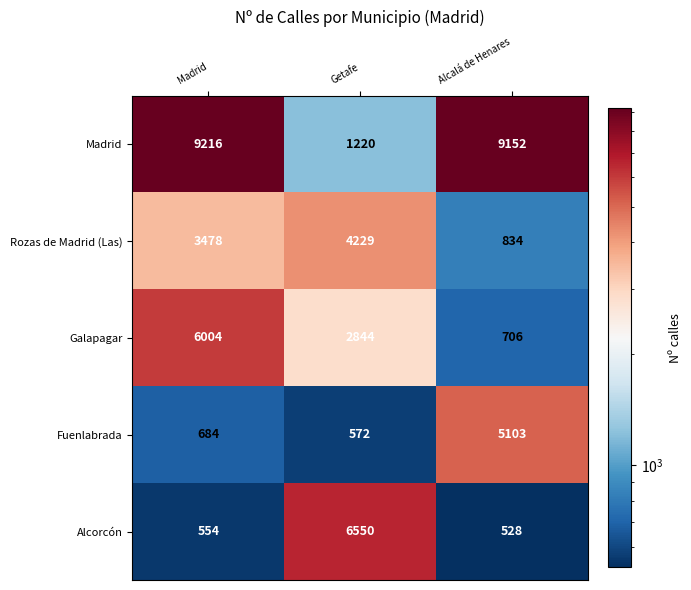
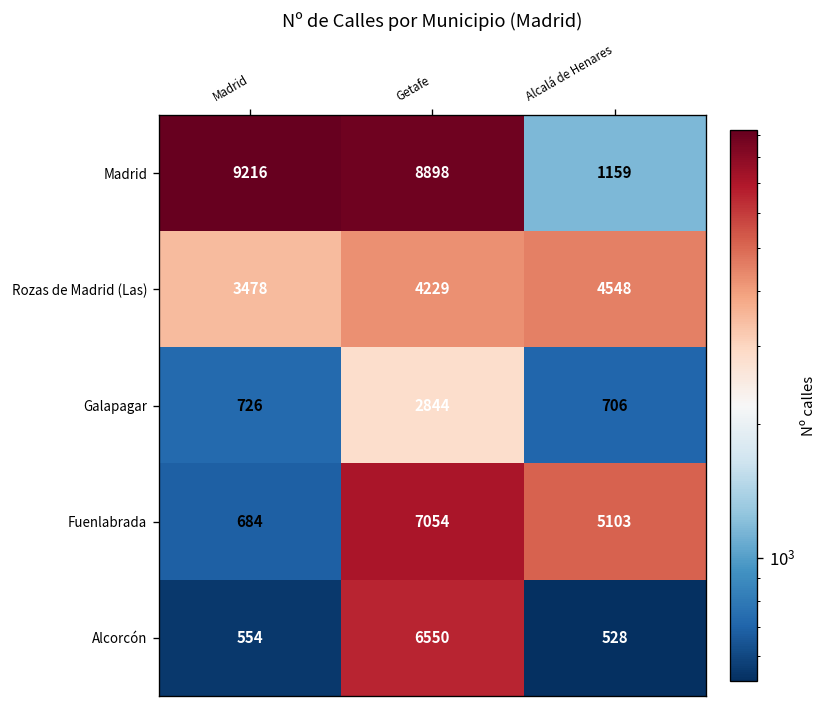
Madrid, Getafe: 1220 -> 8898
Madrid, Alcalá de Henares: 9152 -> 1159
Rozas de Madrid (Las), Alcalá de Henares: 834 -> 4548
Galapagar, Madrid: 6004 -> 726
Fuenlabrada, Getafe: 572 -> 7054
